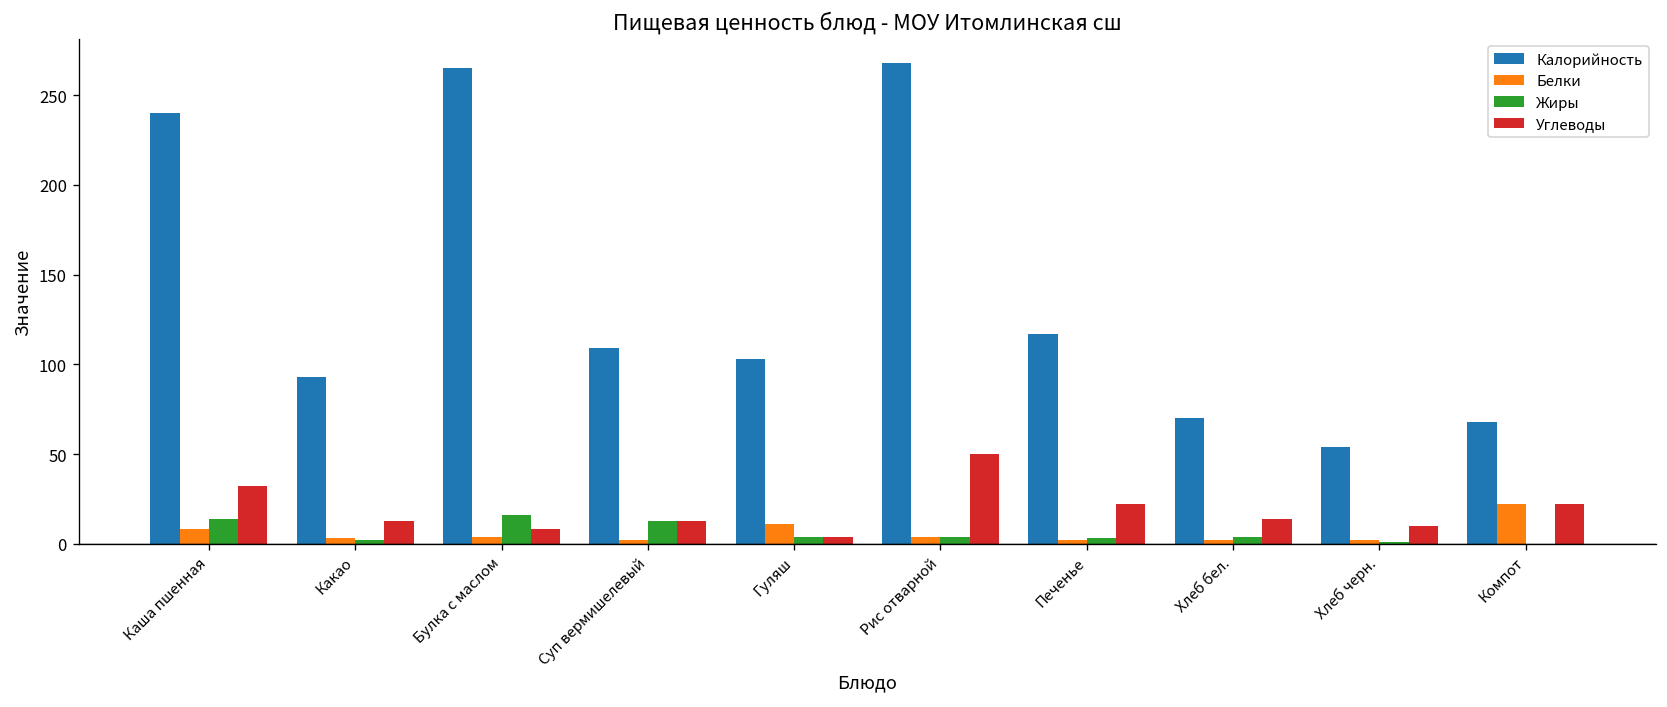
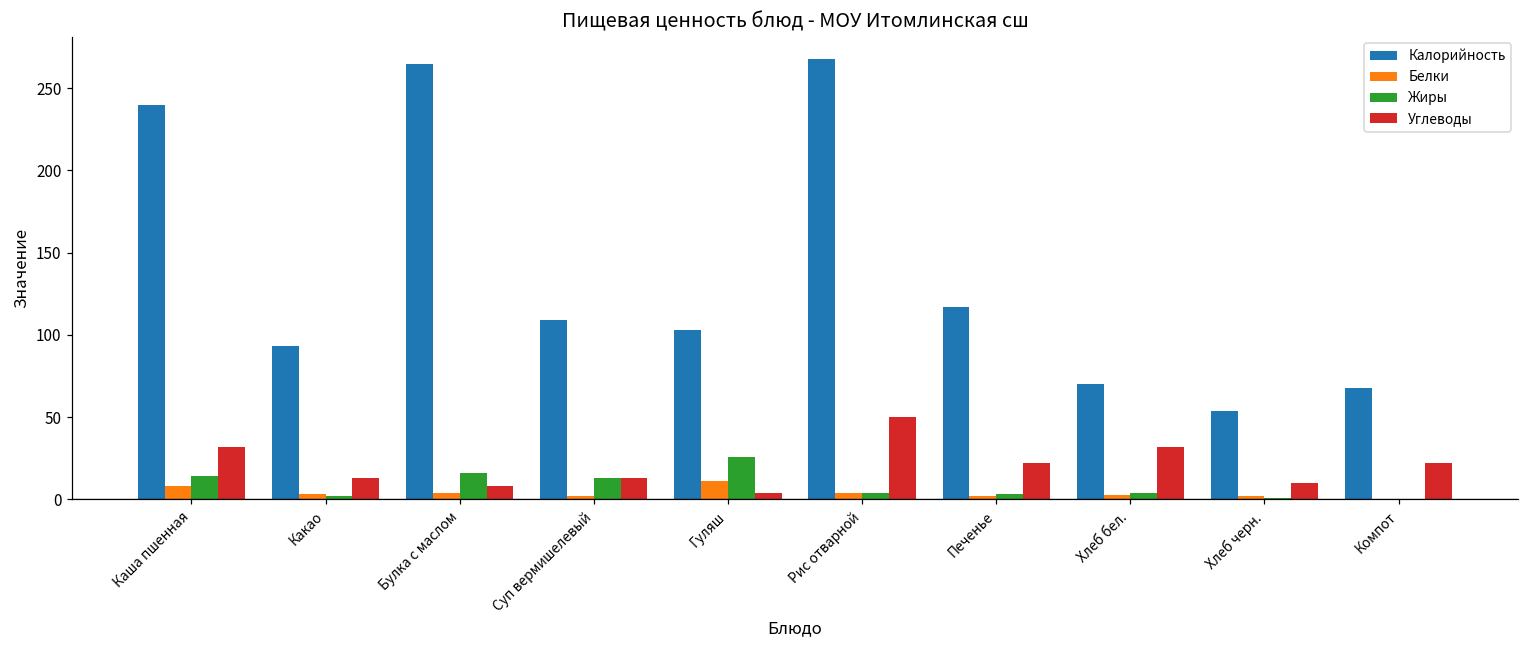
Жиры, Гуляш: 4 -> 26
Углеводы, Хлеб бел.: 14 -> 32
Белки, Компот: 22 -> 0
